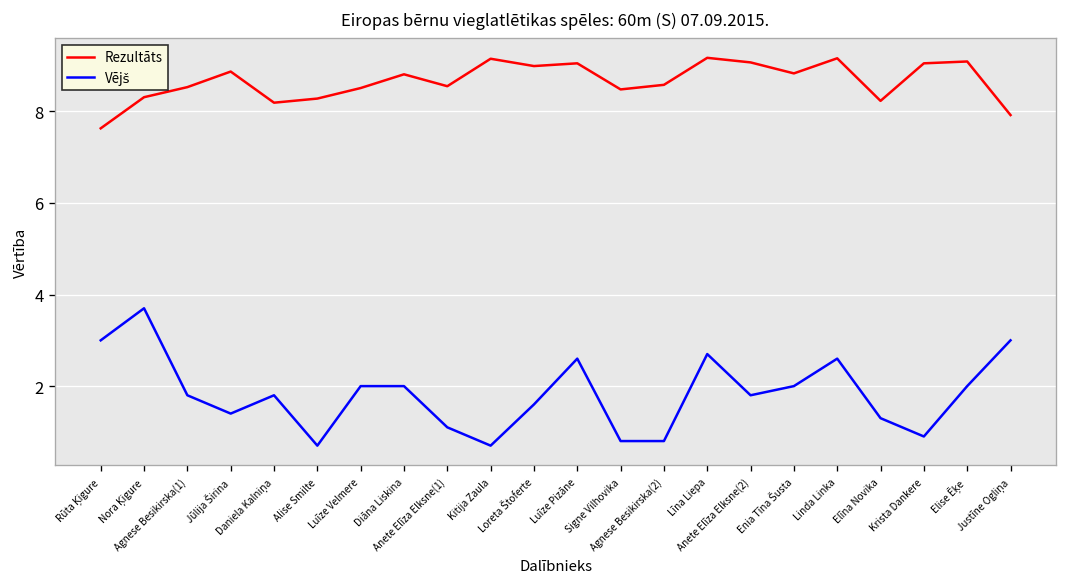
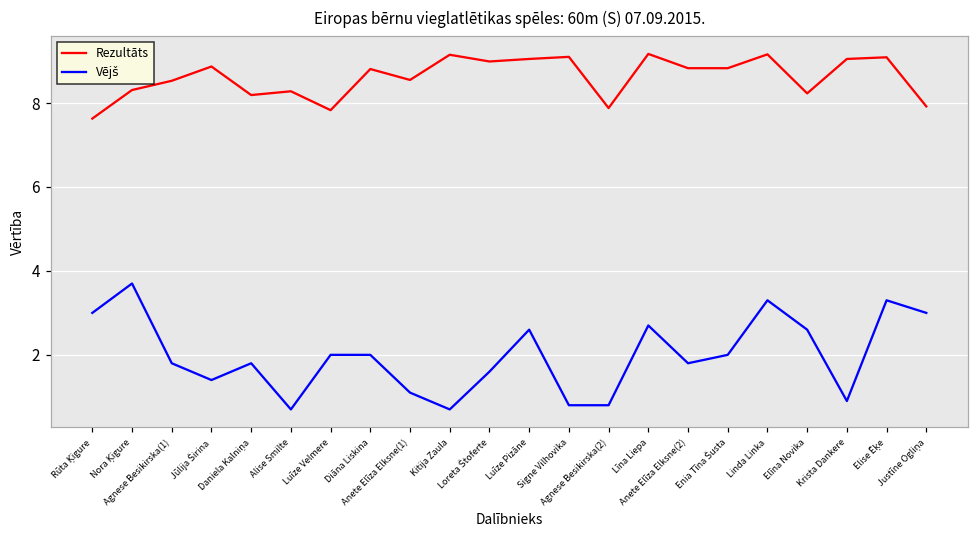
Rezultāts, Luīze Velmere: 8.5 -> 7.8
Rezultāts, Signe Vilhovika: 8.5 -> 9.1
Rezultāts, Agnese Besikirska(2): 8.6 -> 7.9
Rezultāts, Anete Elīza Elksne(2): 9.1 -> 8.8
Vējš, Linda Linka: 2.6 -> 3.3
Vējš, Elīna Novika: 1.3 -> 2.6
Vējš, Elise Ēķe: 2.0 -> 3.3
